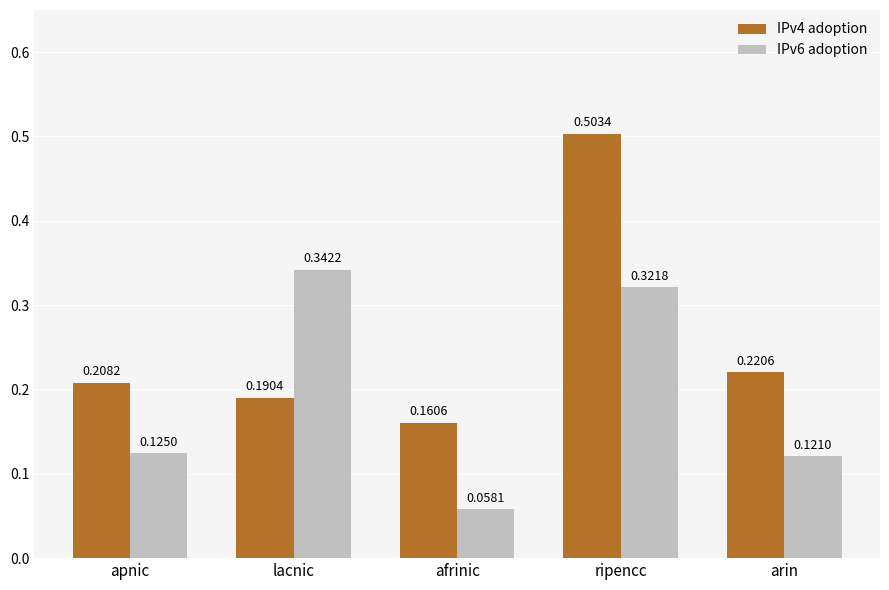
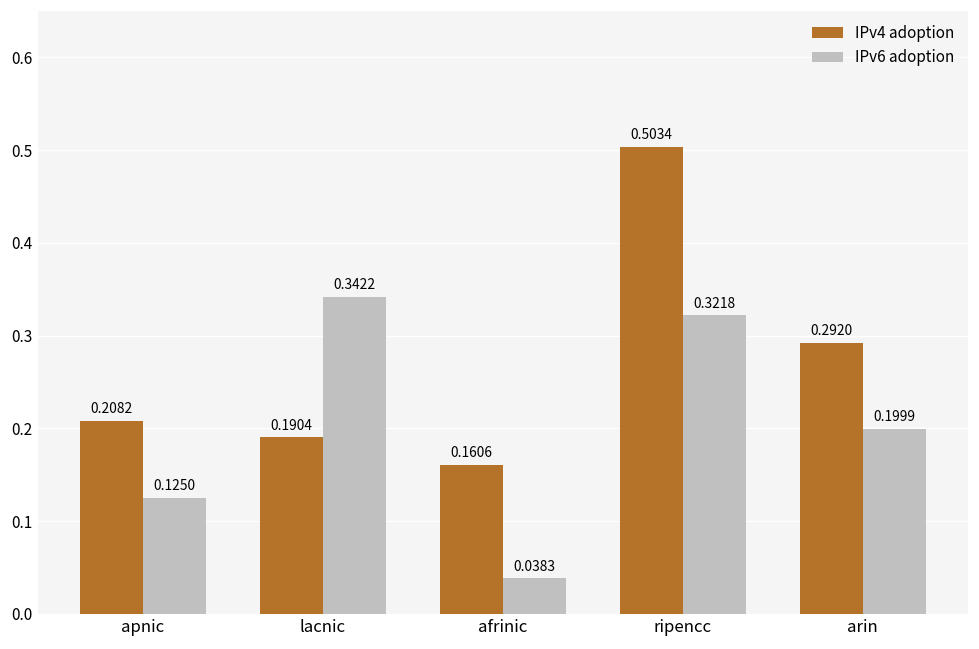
IPv6 adoption, afrinic: 0.0581 -> 0.0383
IPv4 adoption, arin: 0.2206 -> 0.2920
IPv6 adoption, arin: 0.1210 -> 0.1999
